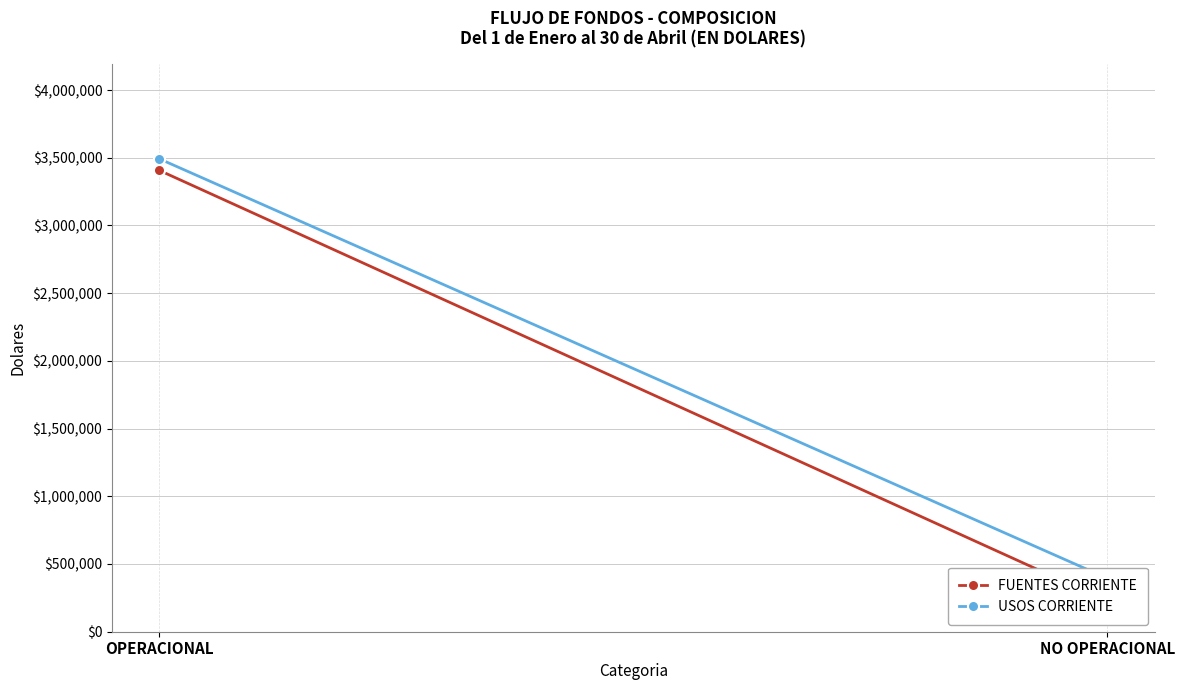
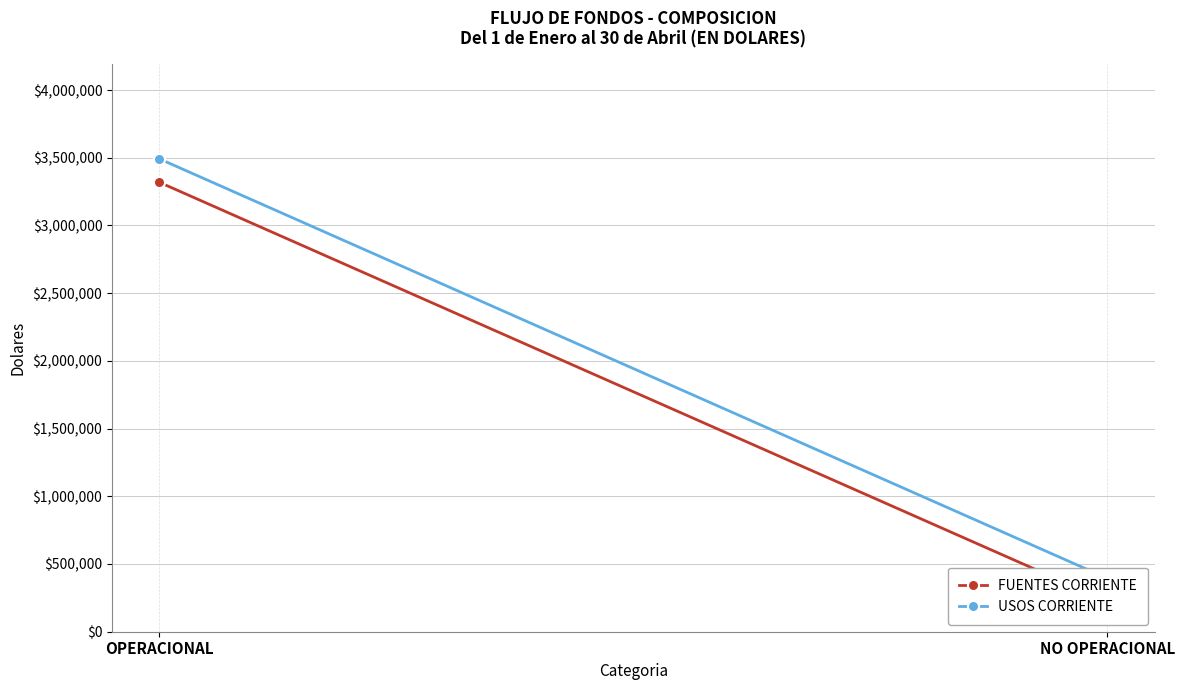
FUENTES CORRIENTE, OPERACIONAL: $3,410,000 -> $3,320,000
